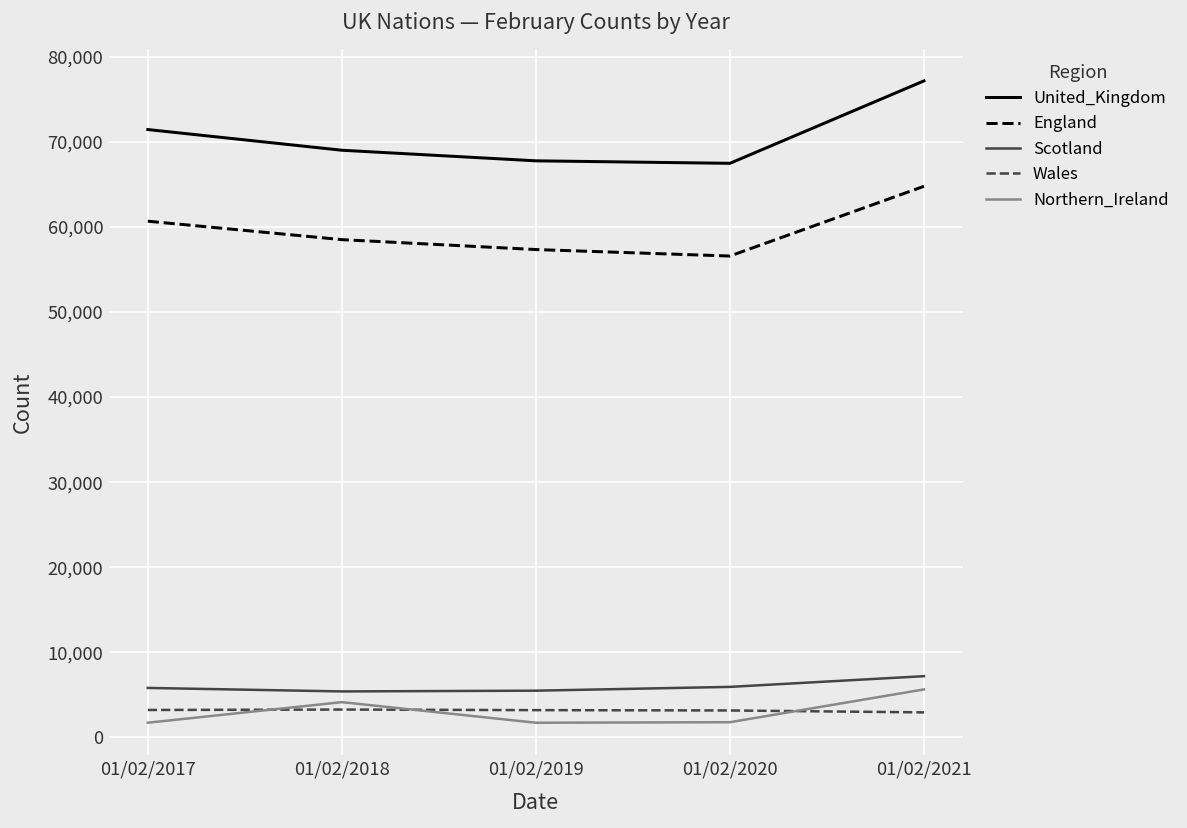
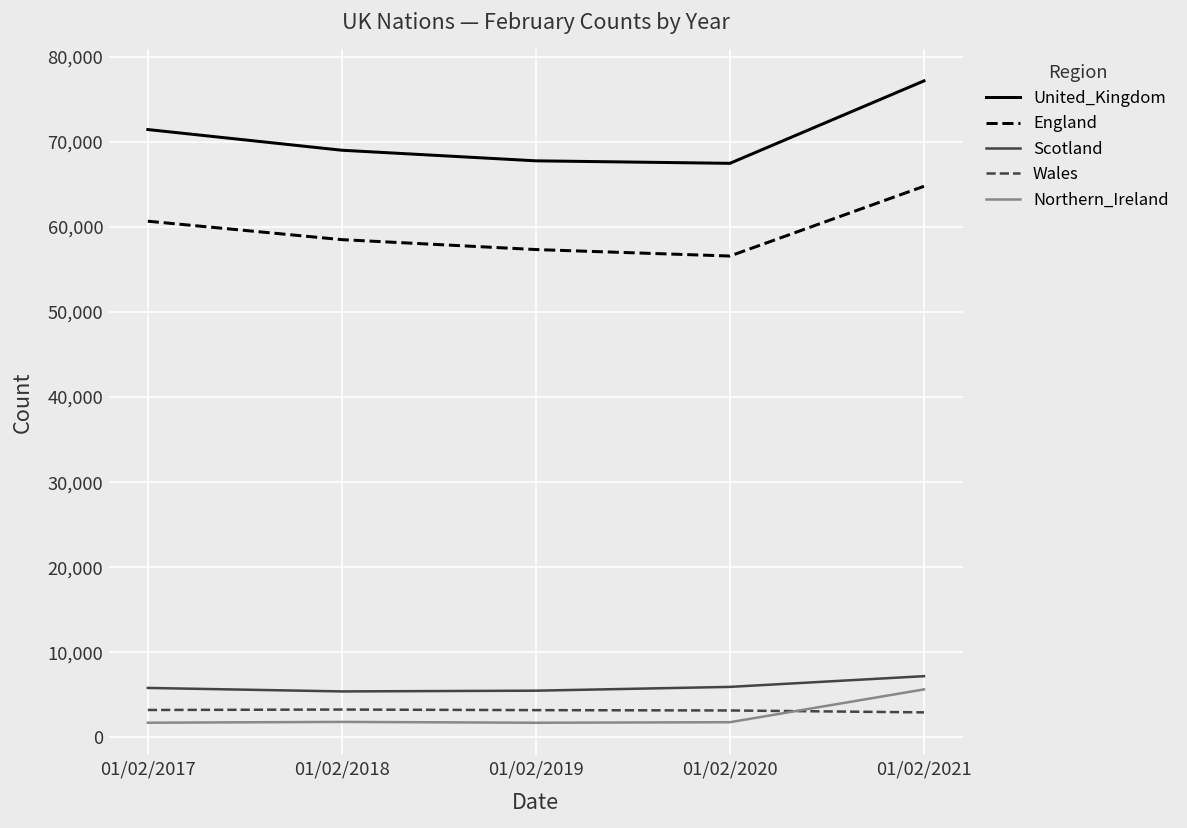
Northern_Ireland, 01/02/2018: 4,000 -> 2,000
